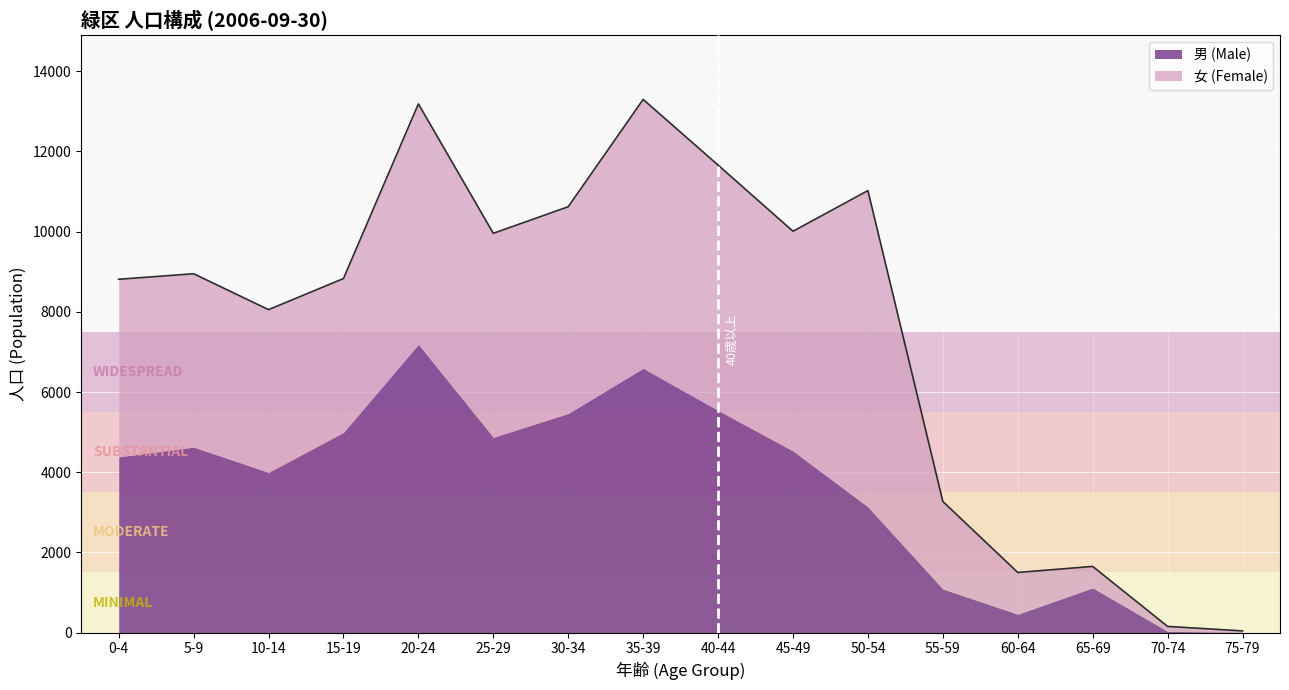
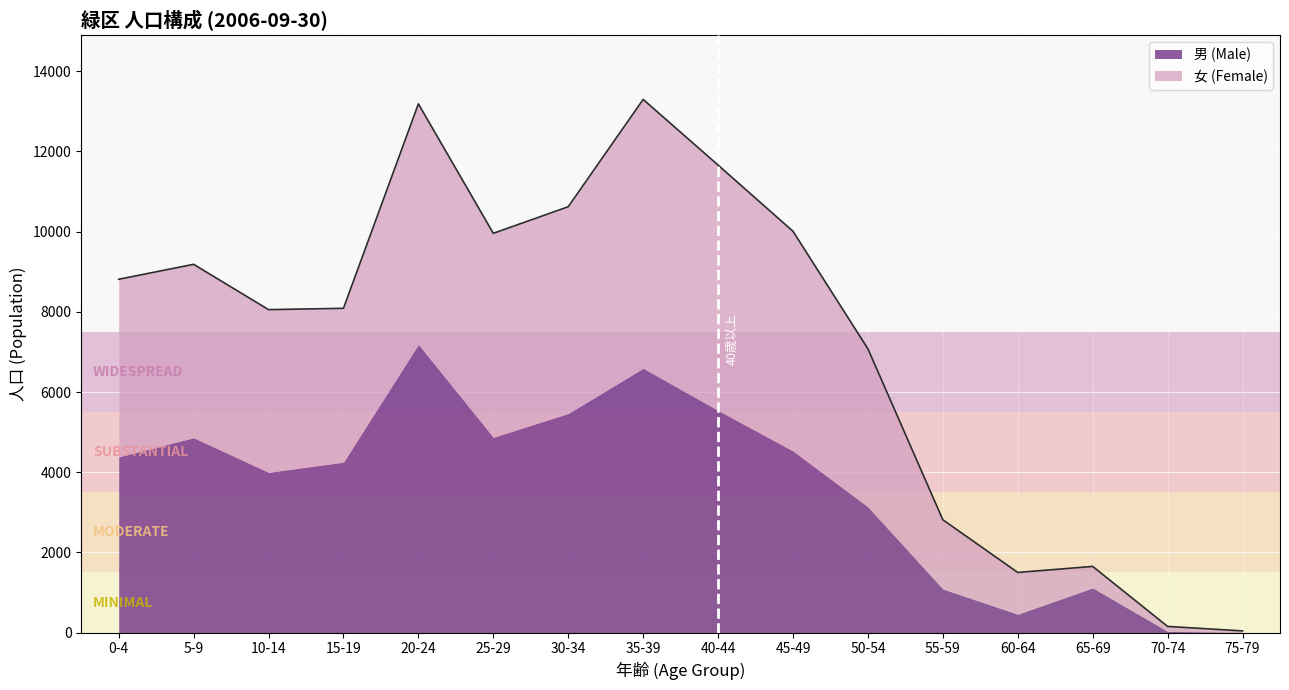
男 (Male), 5-9: 4600 -> 4900
男 (Male), 15-19: 5000 -> 4300
女 (Female), 50-54: 7900 -> 3900
女 (Female), 55-59: 2200 -> 1700
